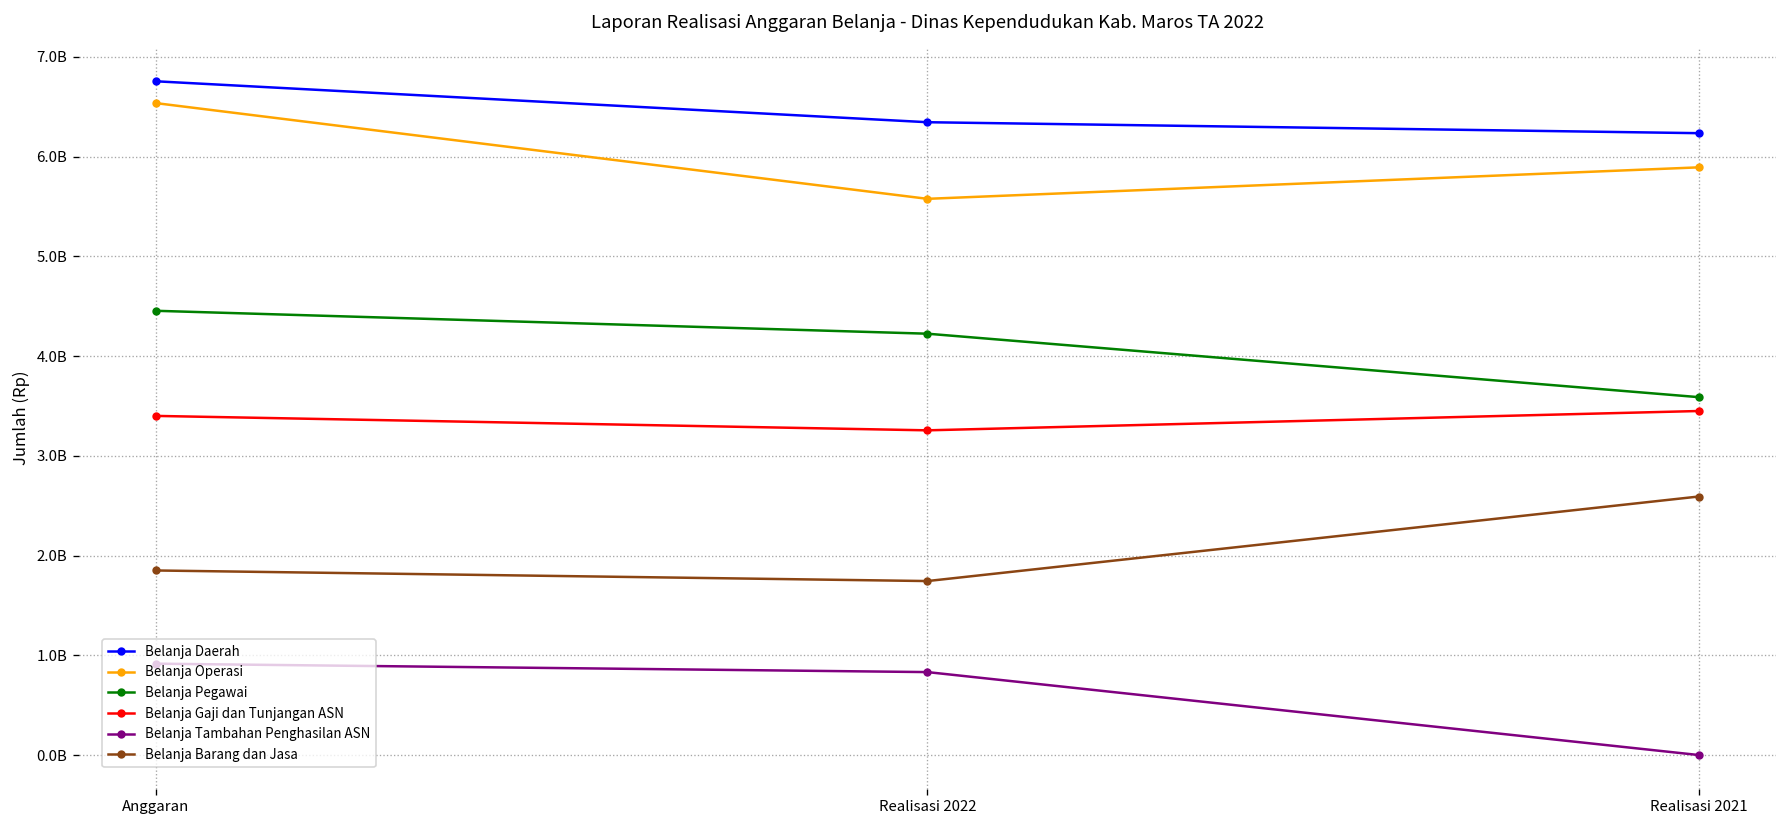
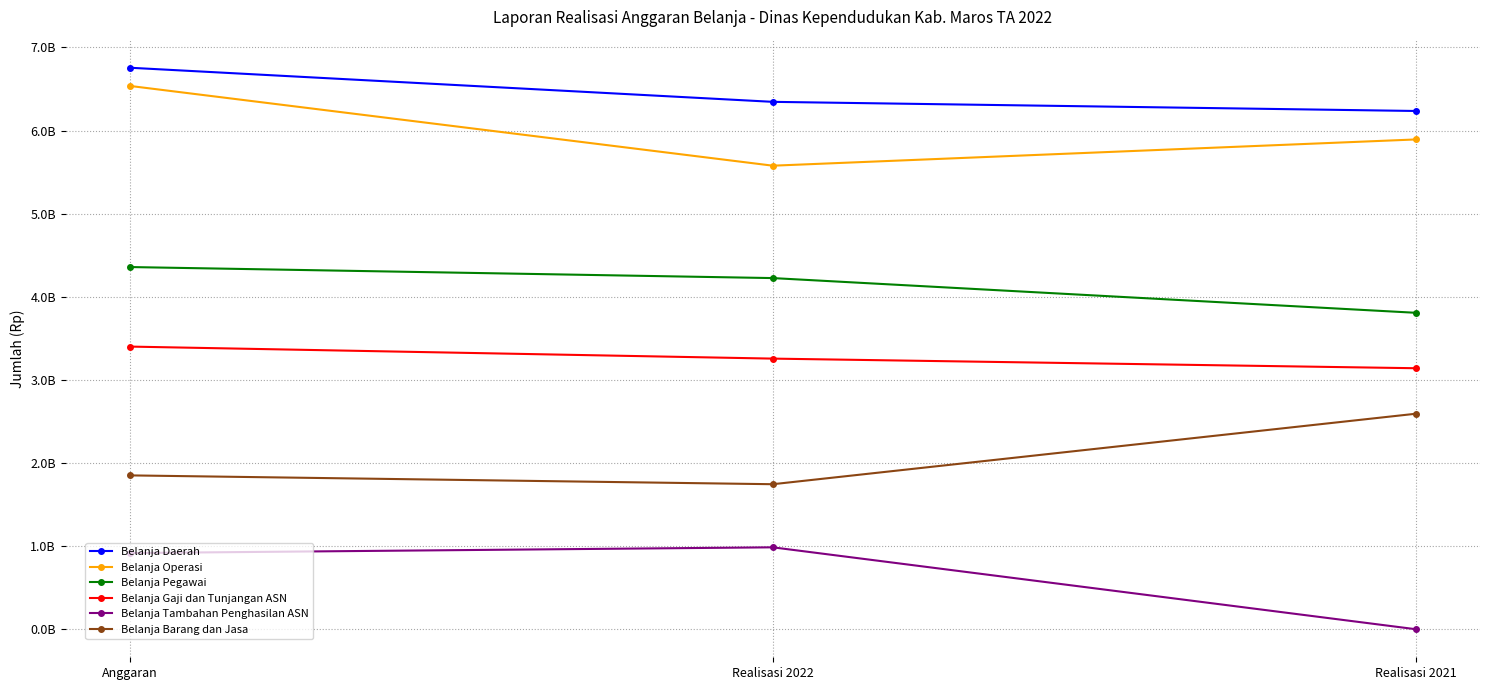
Belanja Pegawai, Anggaran: 4500000000 -> 4400000000
Belanja Tambahan Penghasilan ASN, Realisasi 2022: 800000000 -> 1000000000
Belanja Pegawai, Realisasi 2021: 3600000000 -> 3800000000
Belanja Gaji dan Tunjangan ASN, Realisasi 2021: 3400000000 -> 3100000000
